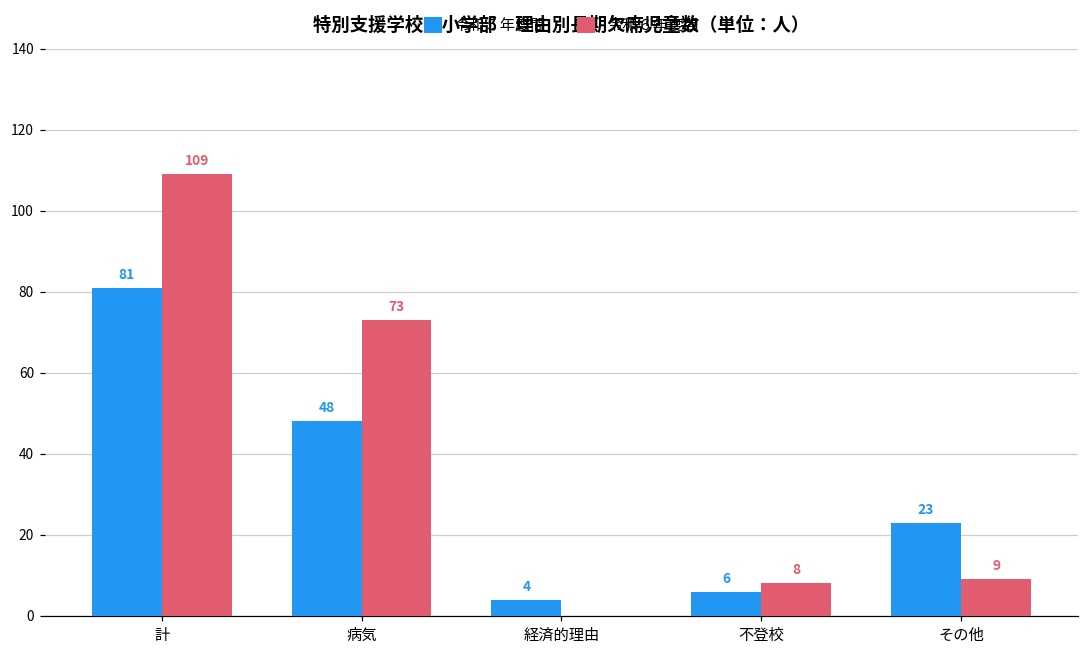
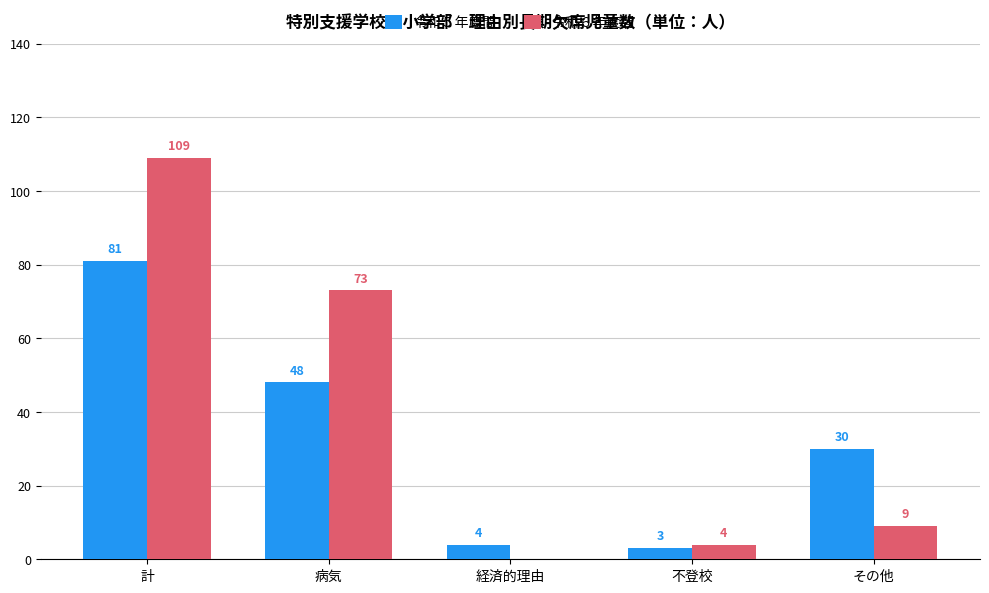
令和５年度間, 不登校: 6 -> 3
令和６年度間, 不登校: 8 -> 4
令和５年度間, その他: 23 -> 30
